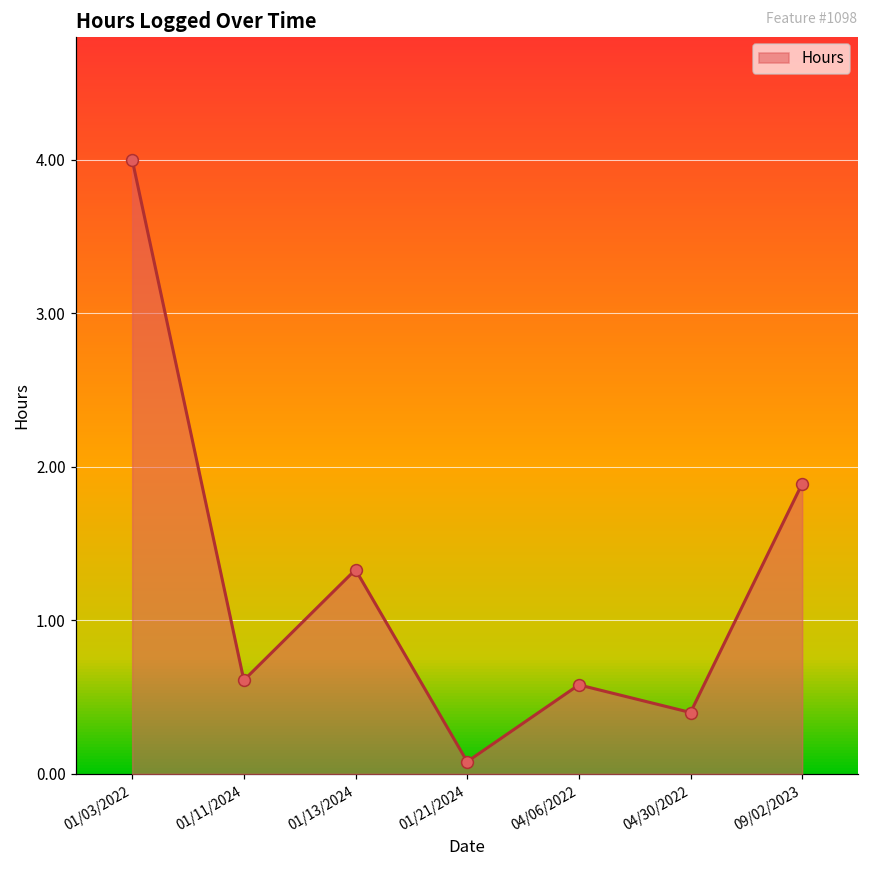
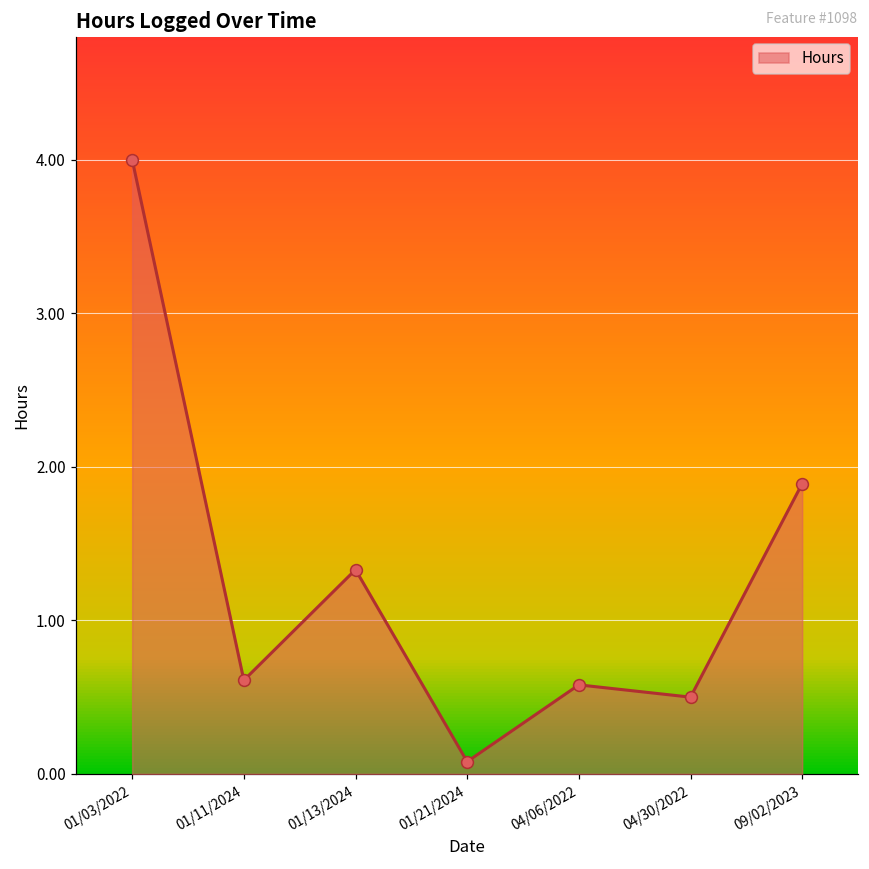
04/30/2022: 0.4 -> 0.5
